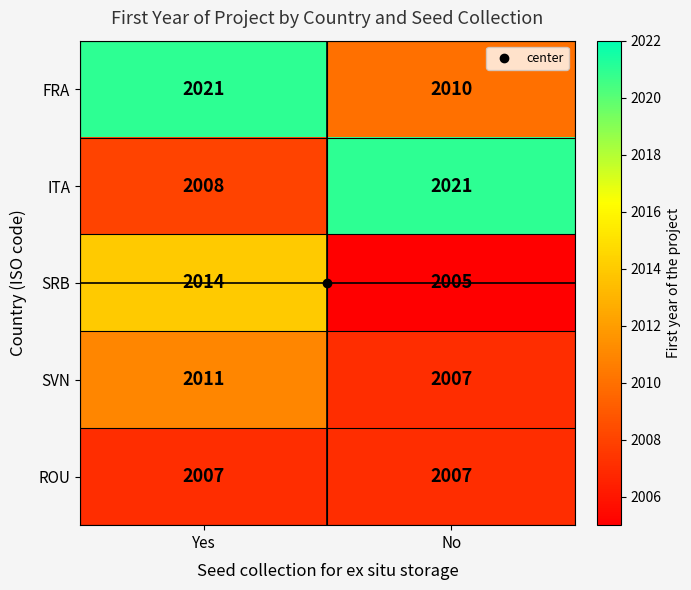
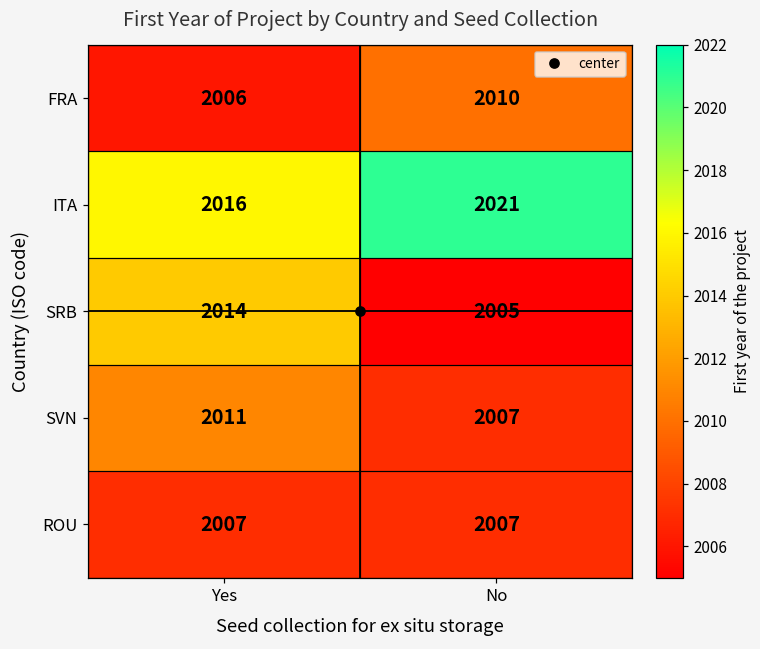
FRA, Yes: 2021 -> 2006
ITA, Yes: 2008 -> 2016
